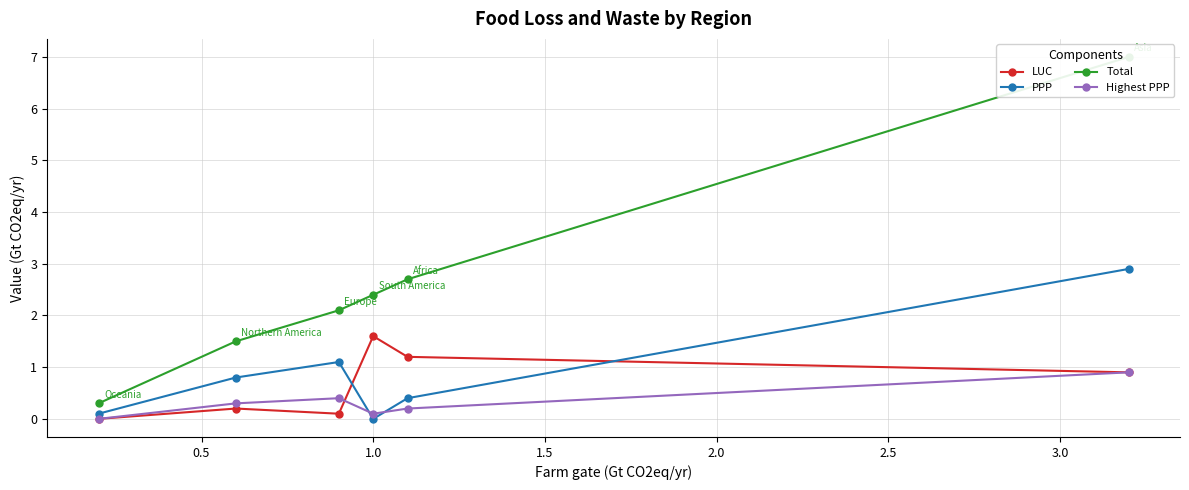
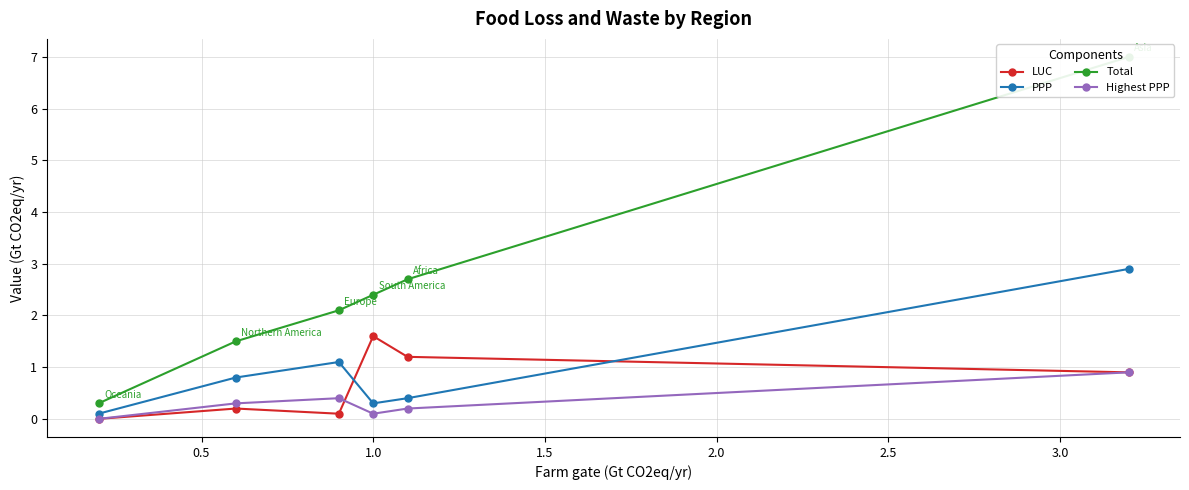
PPP, 1.0: 0.0 -> 0.3
